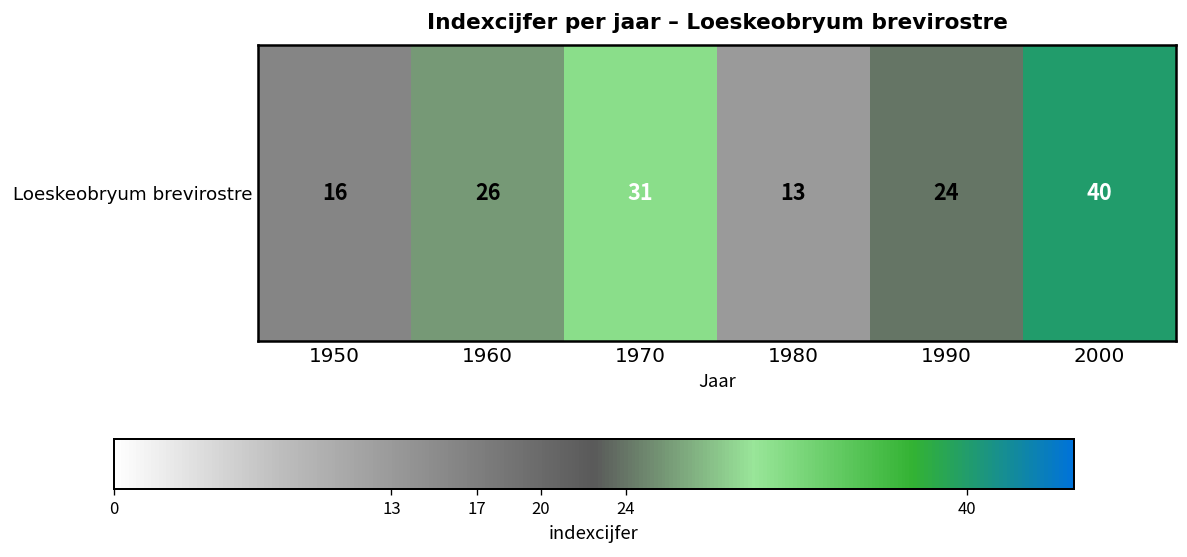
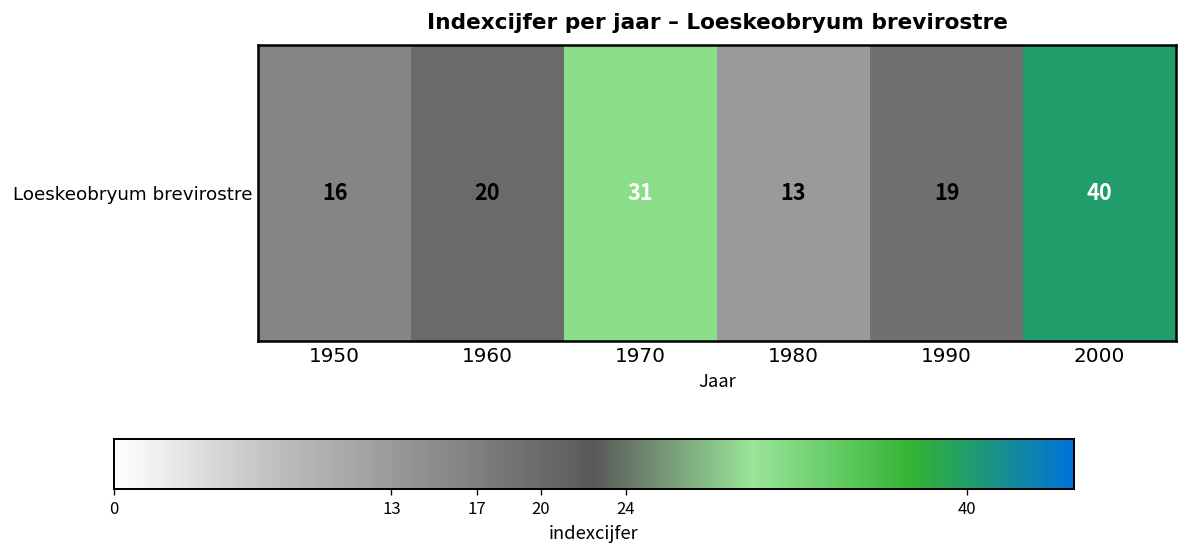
Loeskeobryum brevirostre, 1960: 26 -> 20
Loeskeobryum brevirostre, 1990: 24 -> 19
